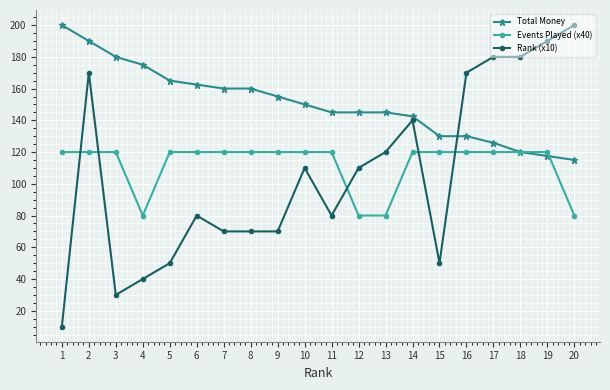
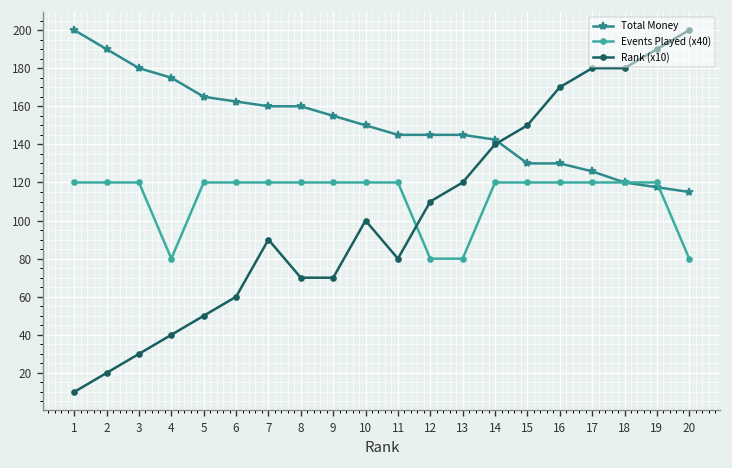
Rank (x10), 2: 170 -> 20
Rank (x10), 6: 80 -> 60
Rank (x10), 7: 70 -> 90
Rank (x10), 10: 110 -> 100
Rank (x10), 15: 50 -> 150
